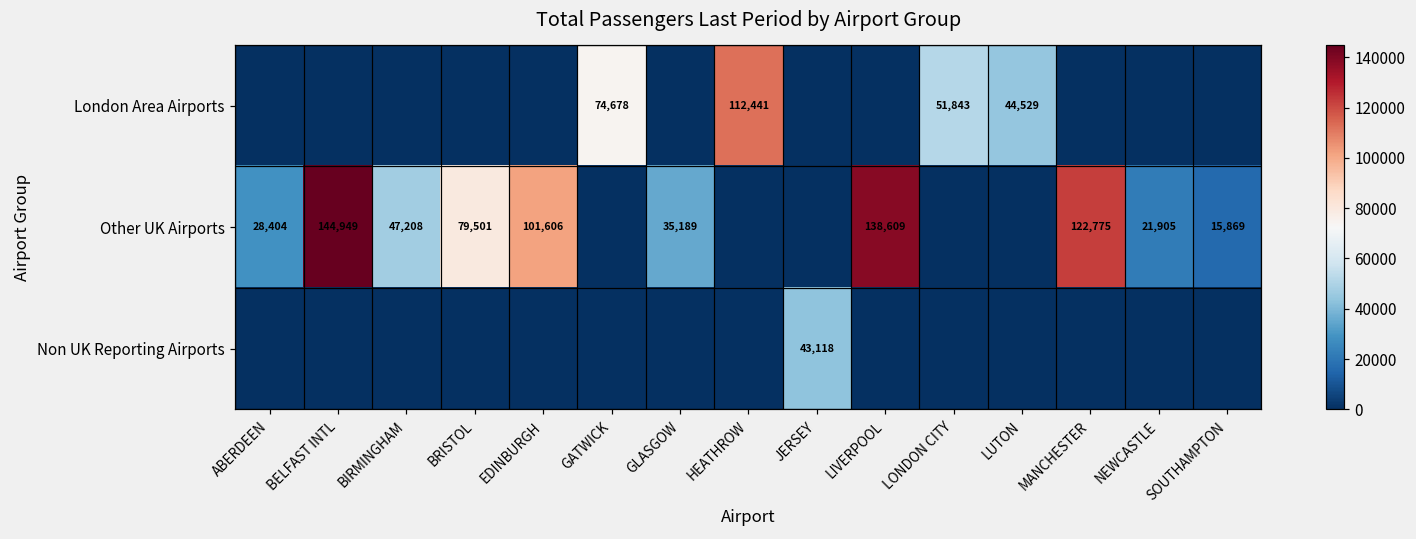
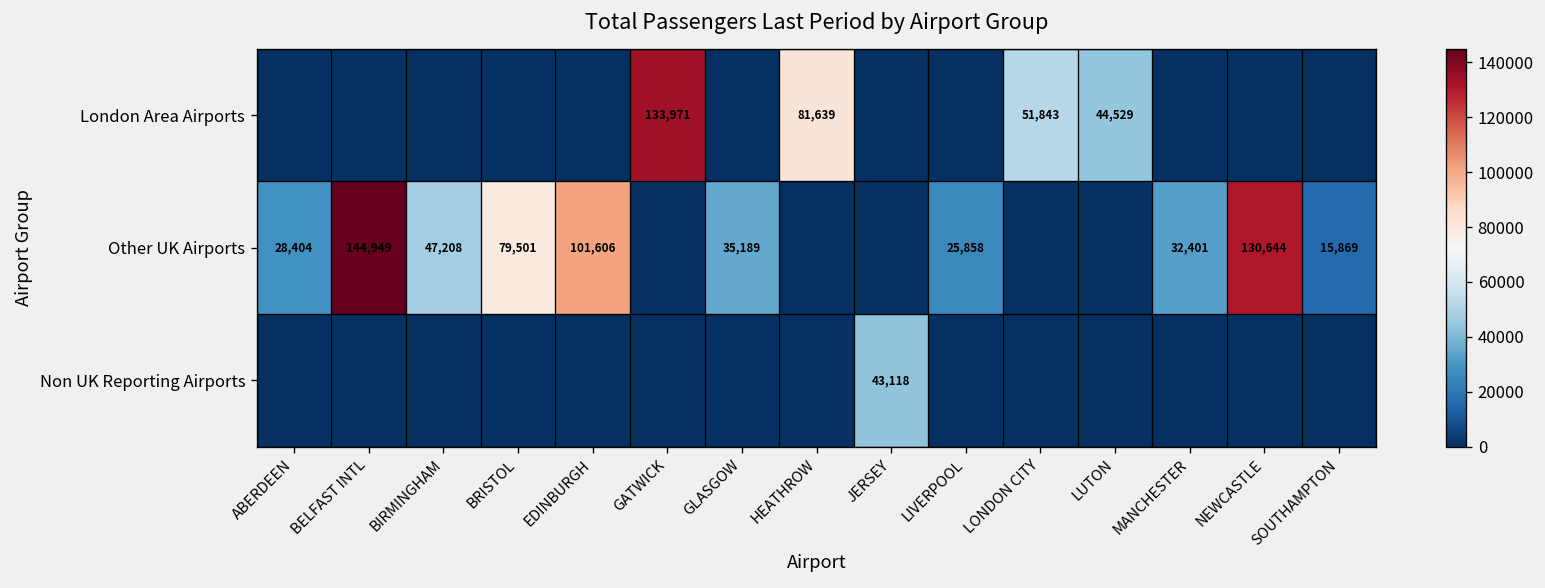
London Area Airports, GATWICK: 74,678 -> 133,971
London Area Airports, HEATHROW: 112,441 -> 81,639
Other UK Airports, LIVERPOOL: 138,609 -> 25,858
Other UK Airports, MANCHESTER: 122,775 -> 32,401
Other UK Airports, NEWCASTLE: 21,905 -> 130,644
